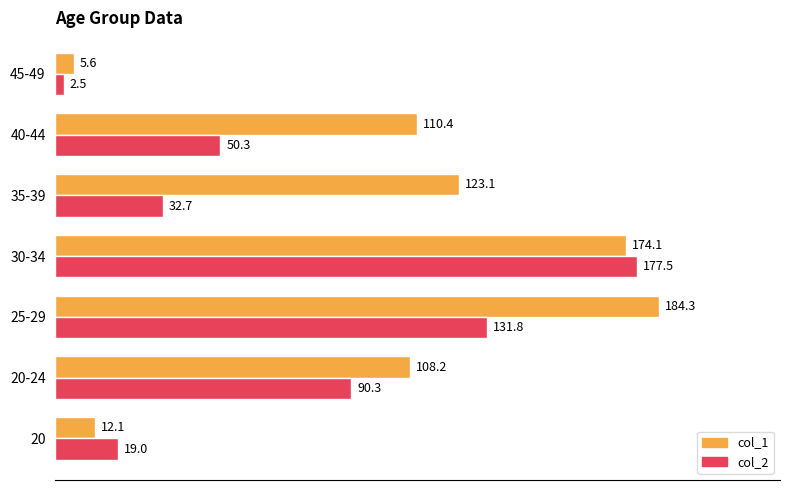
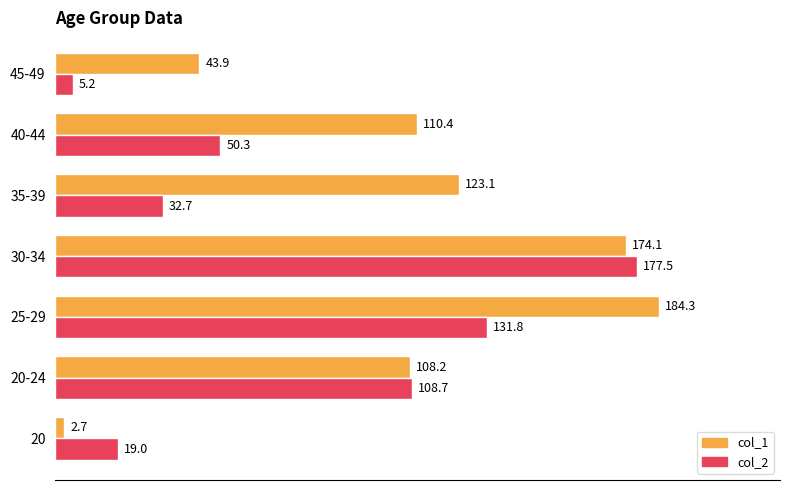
col_1, 45-49: 5.6 -> 43.9
col_2, 45-49: 2.5 -> 5.2
col_2, 20-24: 90.3 -> 108.7
col_1, 20: 12.1 -> 2.7
